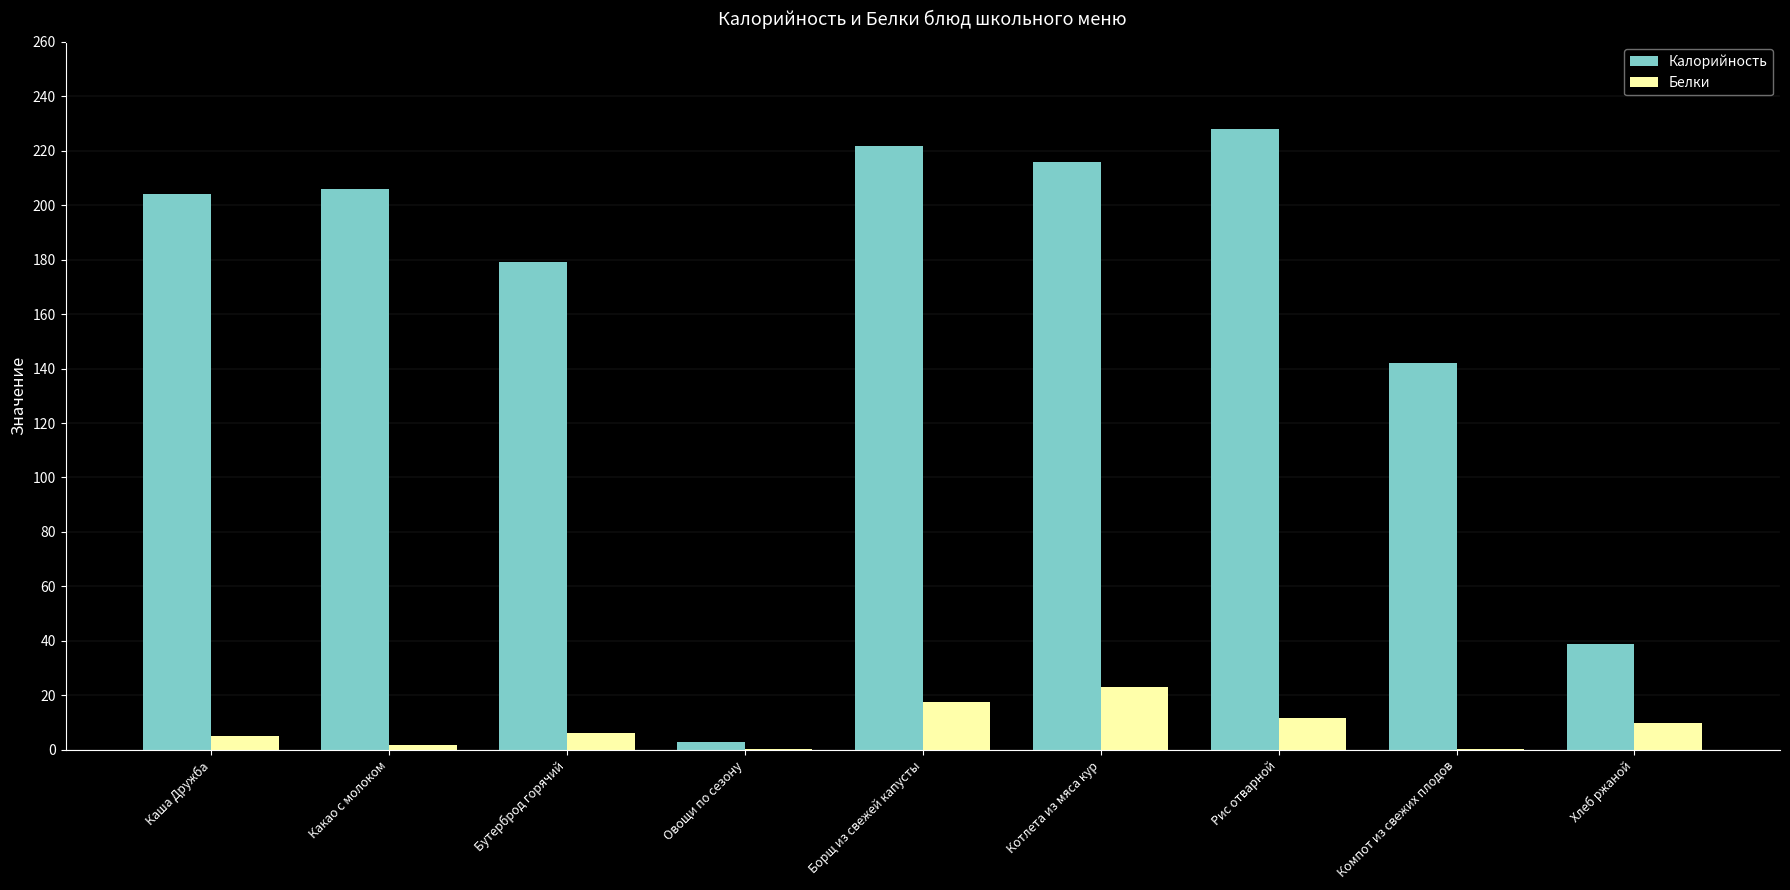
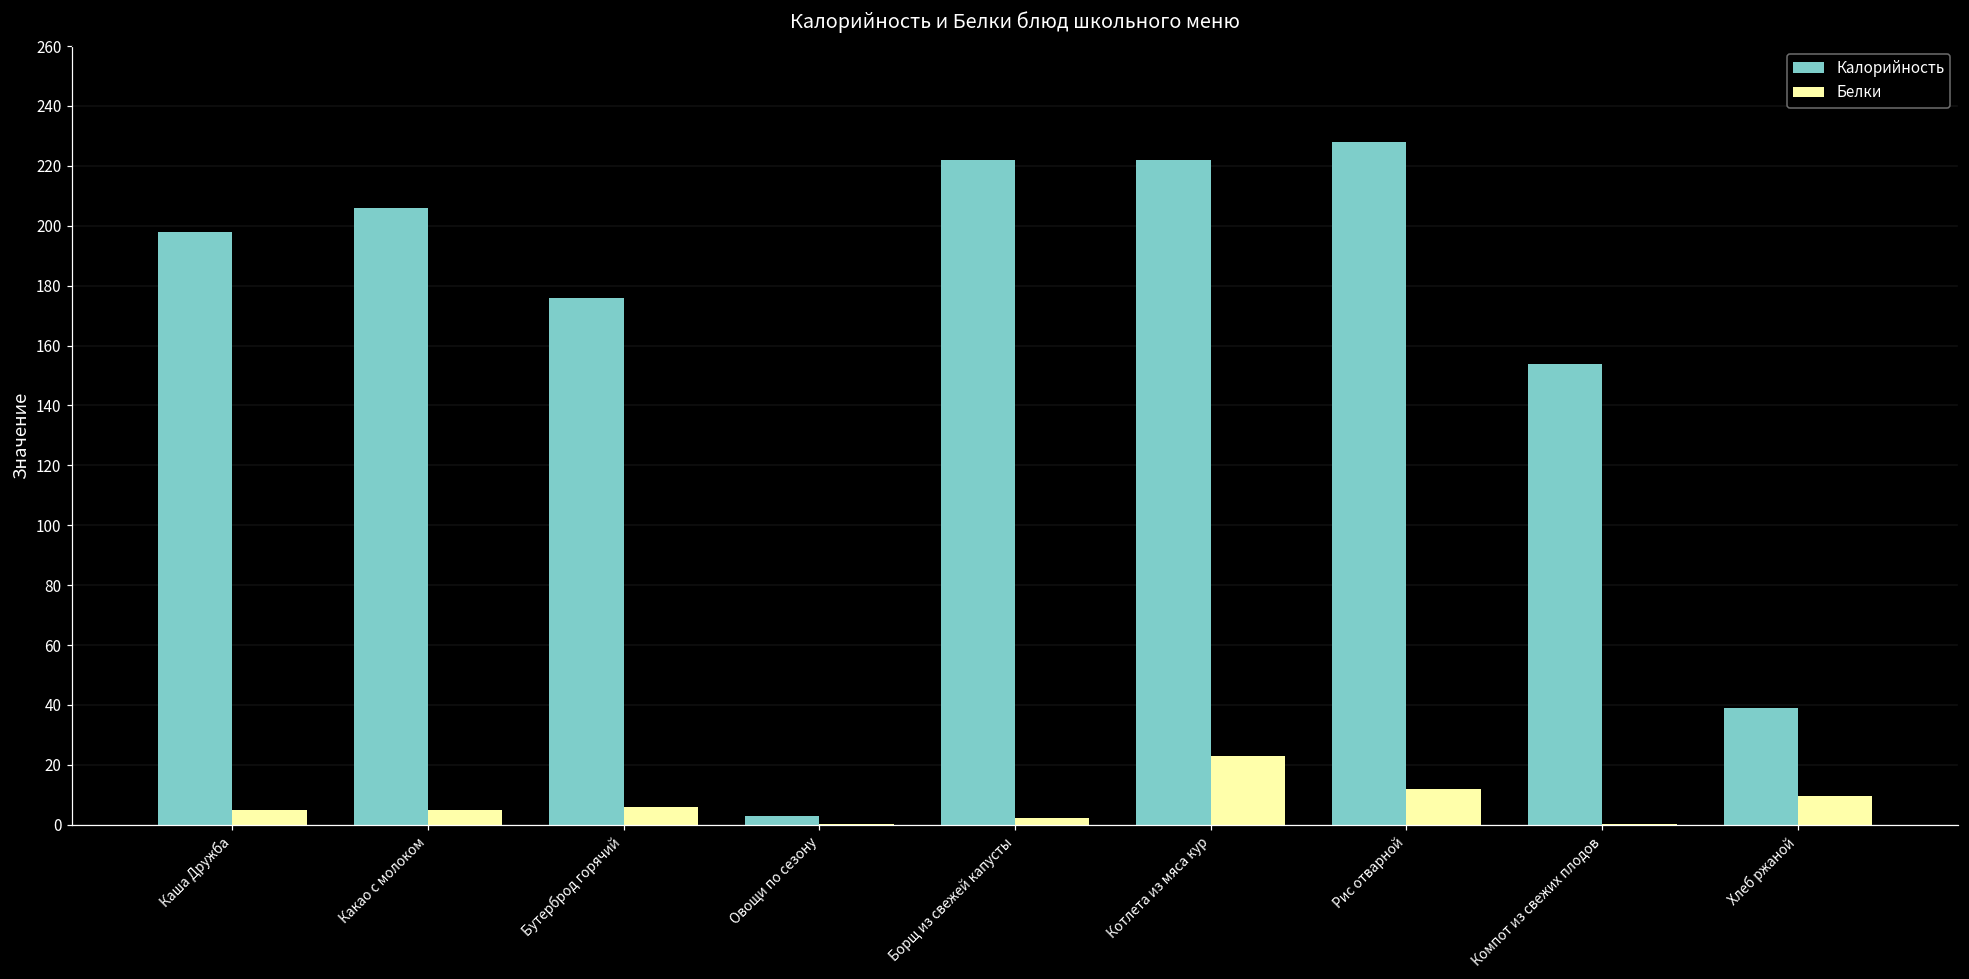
Калорийность, Каша Дружба: 204 -> 198
Белки, Какао с молоком: 2 -> 5
Калорийность, Бутерброд горячий: 179 -> 176
Белки, Борщ из свежей капусты: 18 -> 2
Калорийность, Котлета из мяса кур: 216 -> 222
Калорийность, Компот из свежих плодов: 142 -> 154
